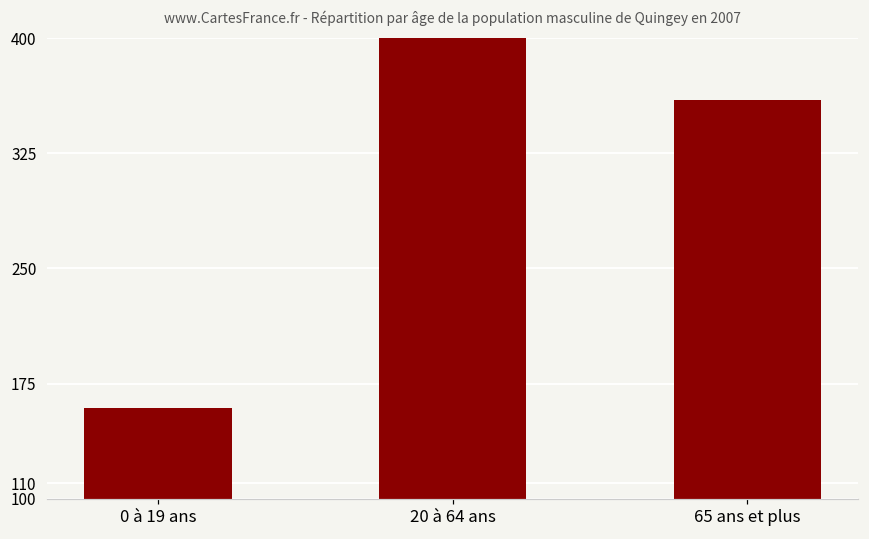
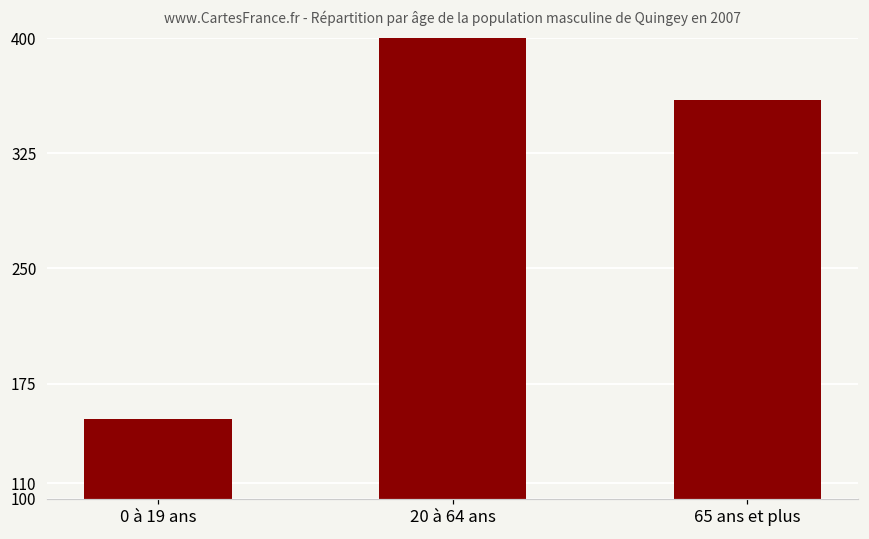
0 à 19 ans: 159 -> 152
